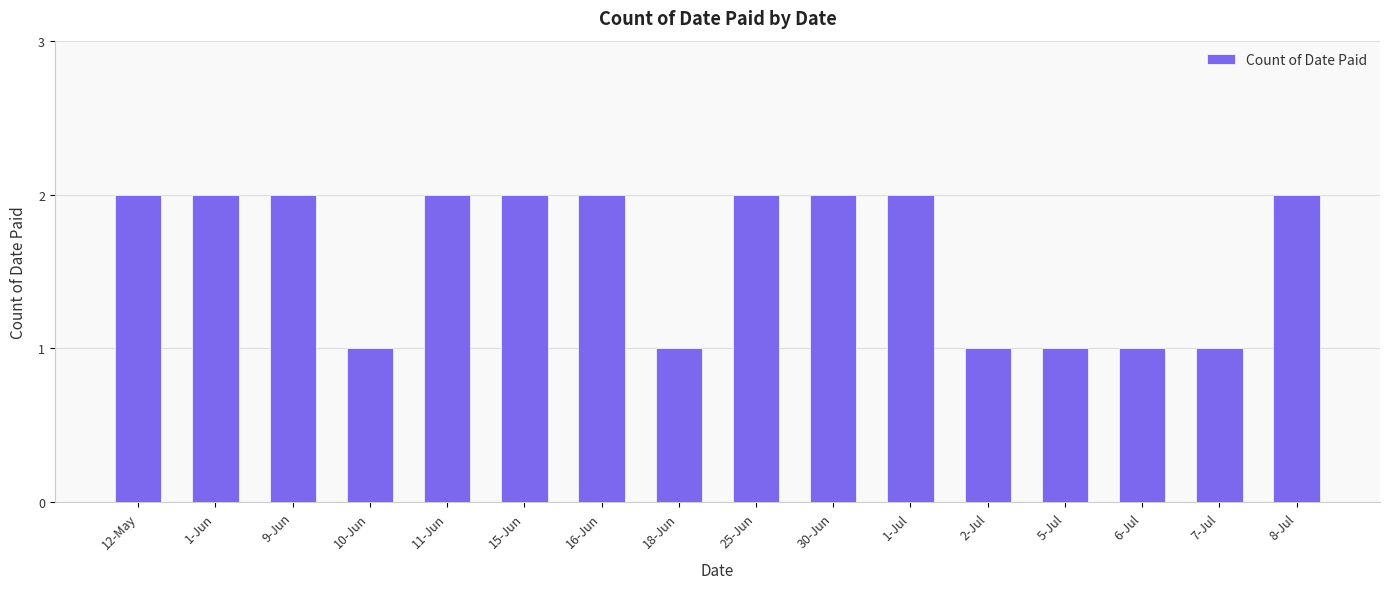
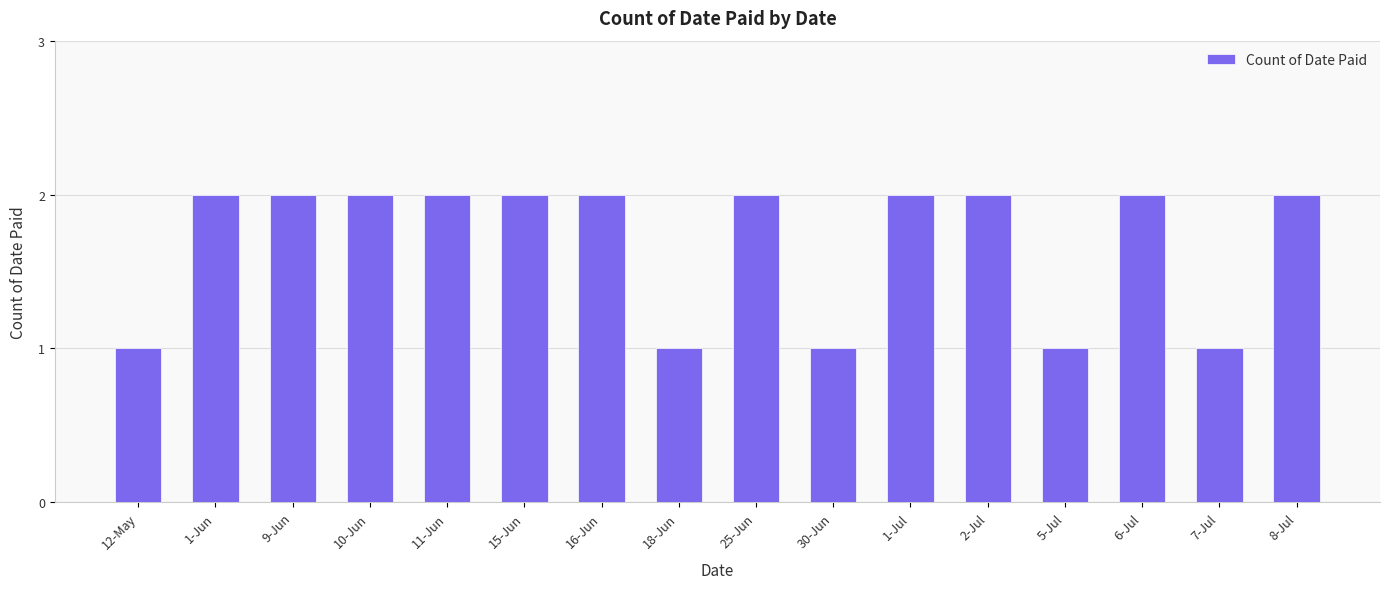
12-May: 2 -> 1
10-Jun: 1 -> 2
30-Jun: 2 -> 1
2-Jul: 1 -> 2
6-Jul: 1 -> 2
